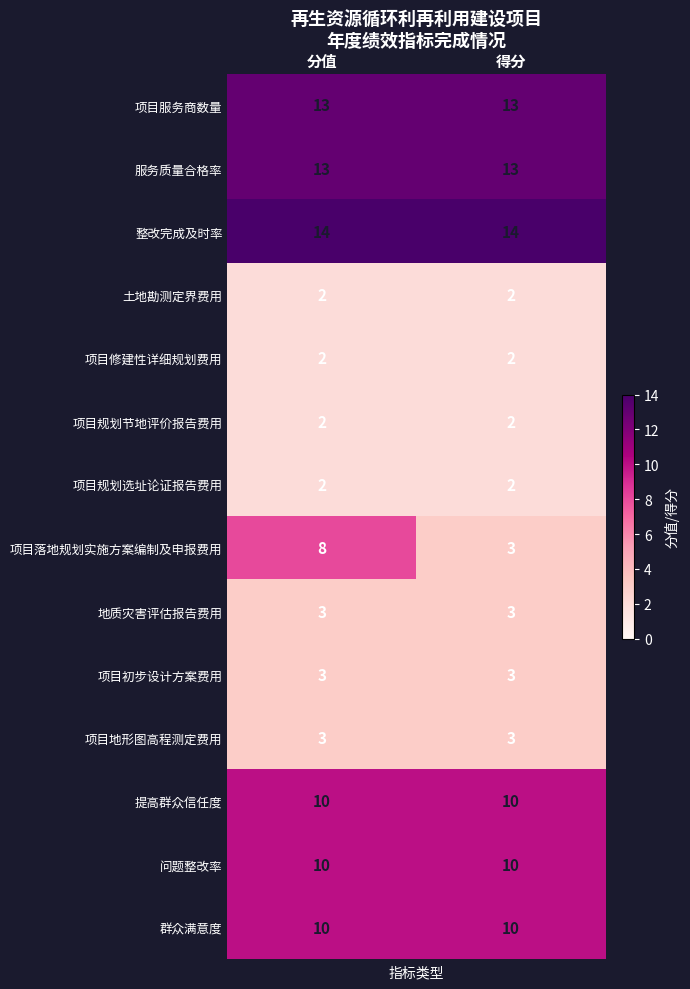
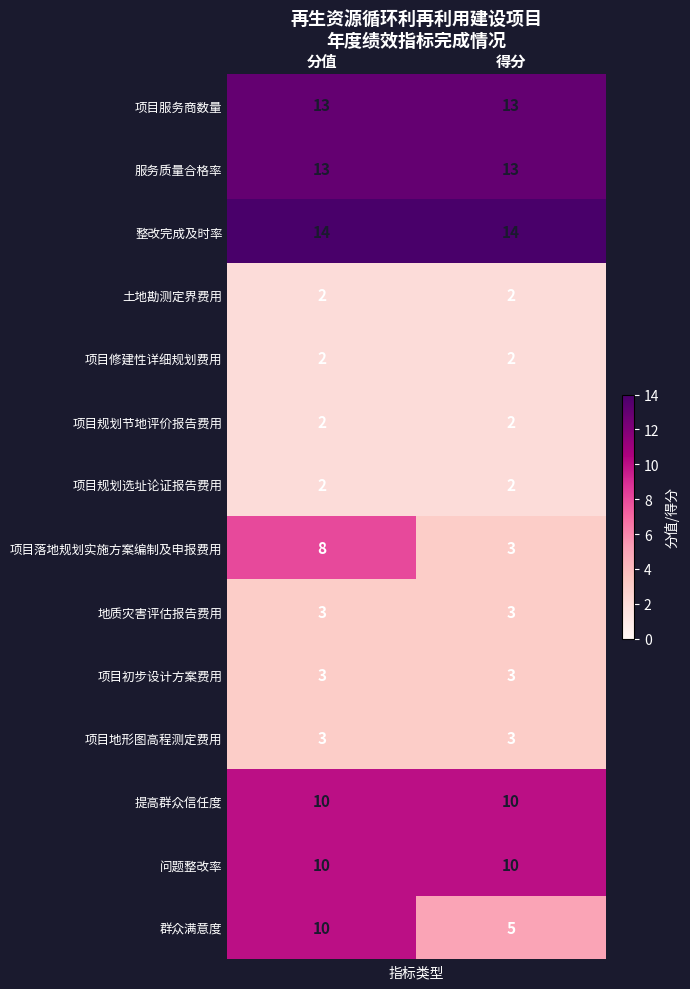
群众满意度, 得分: 10 -> 5
